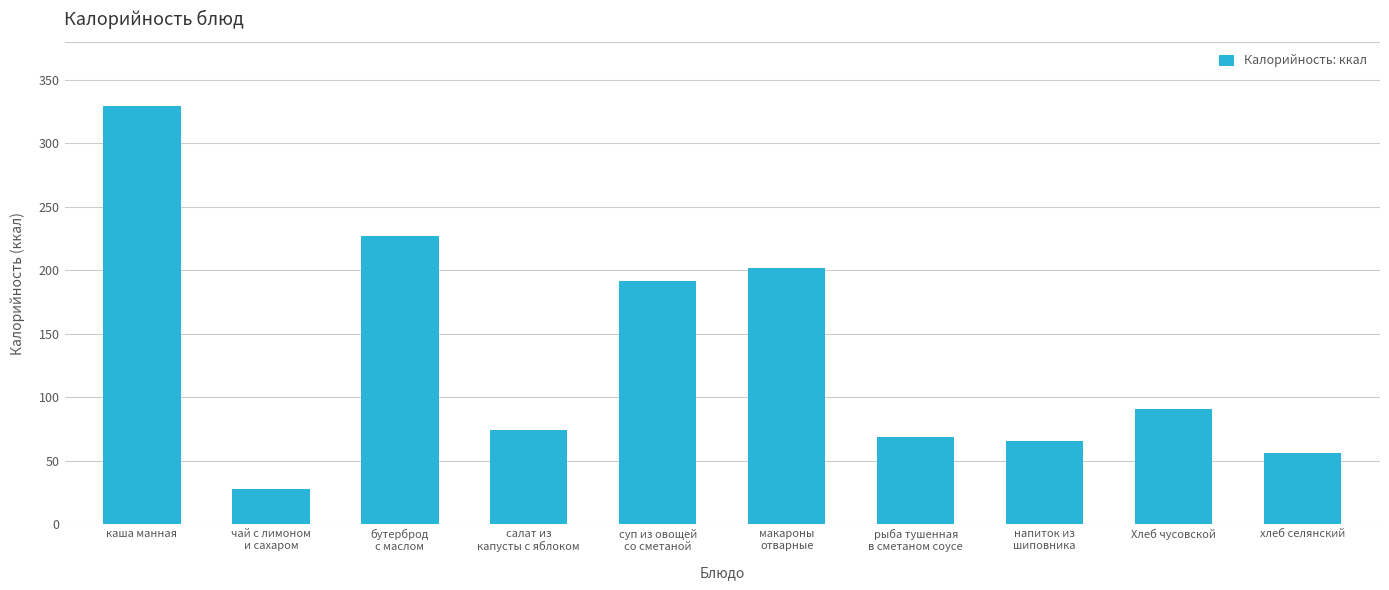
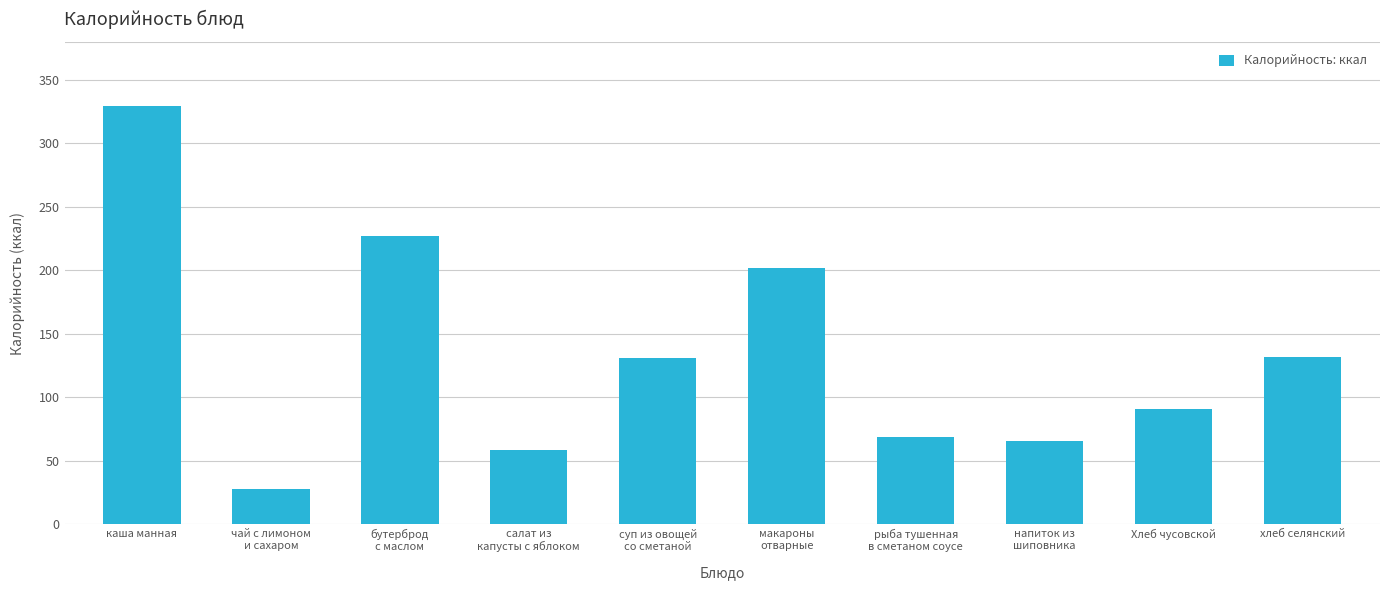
салат из капусты с яблоком: 74 -> 58
суп из овощей со сметаной: 192 -> 131
хлеб селянский: 57 -> 132
